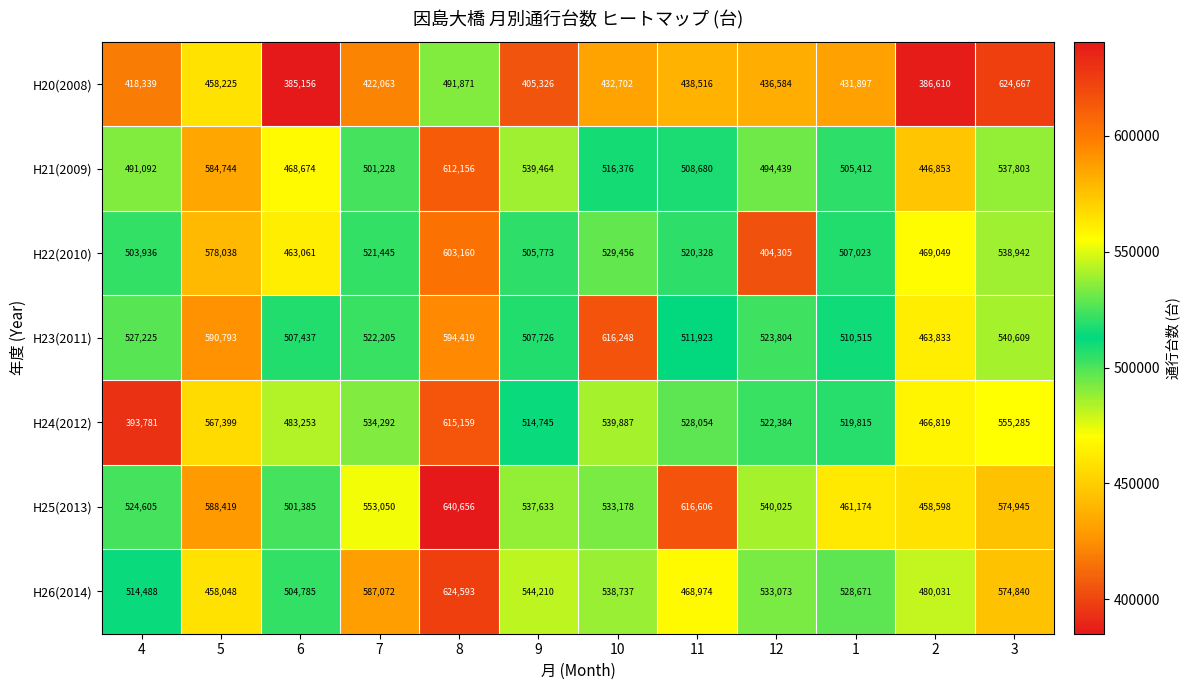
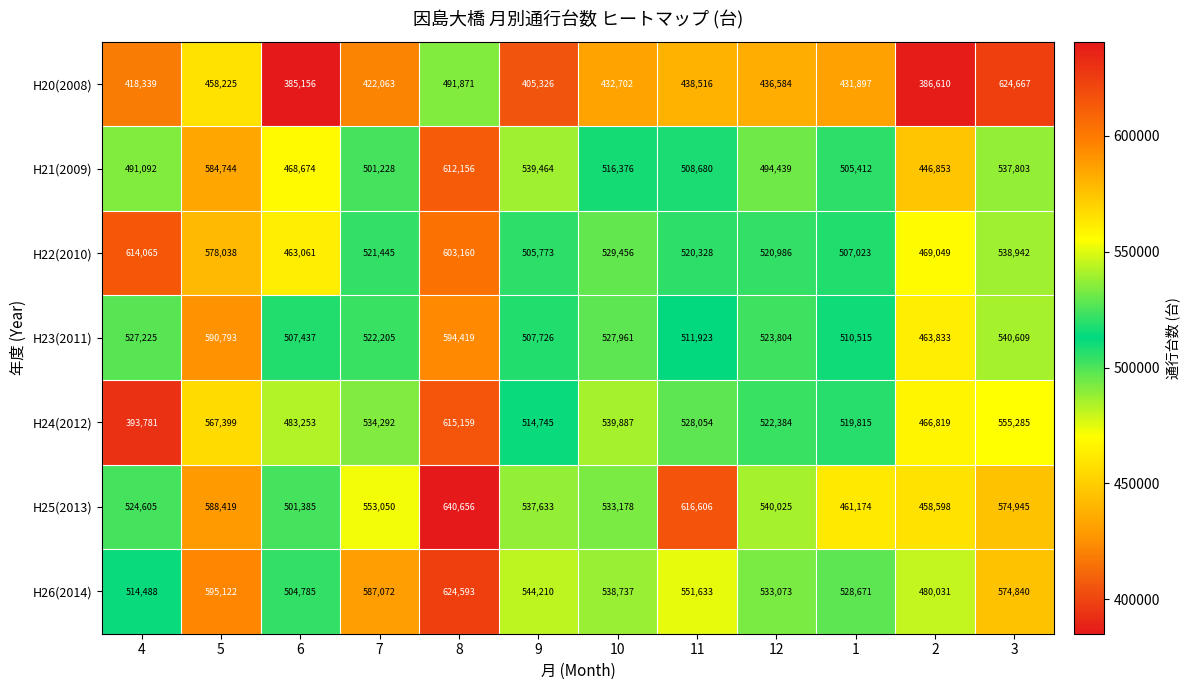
H22(2010), 4: 503,936 -> 614,065
H22(2010), 12: 404,305 -> 520,986
H23(2011), 10: 616,248 -> 527,961
H26(2014), 5: 458,048 -> 595,122
H26(2014), 11: 468,974 -> 551,633
